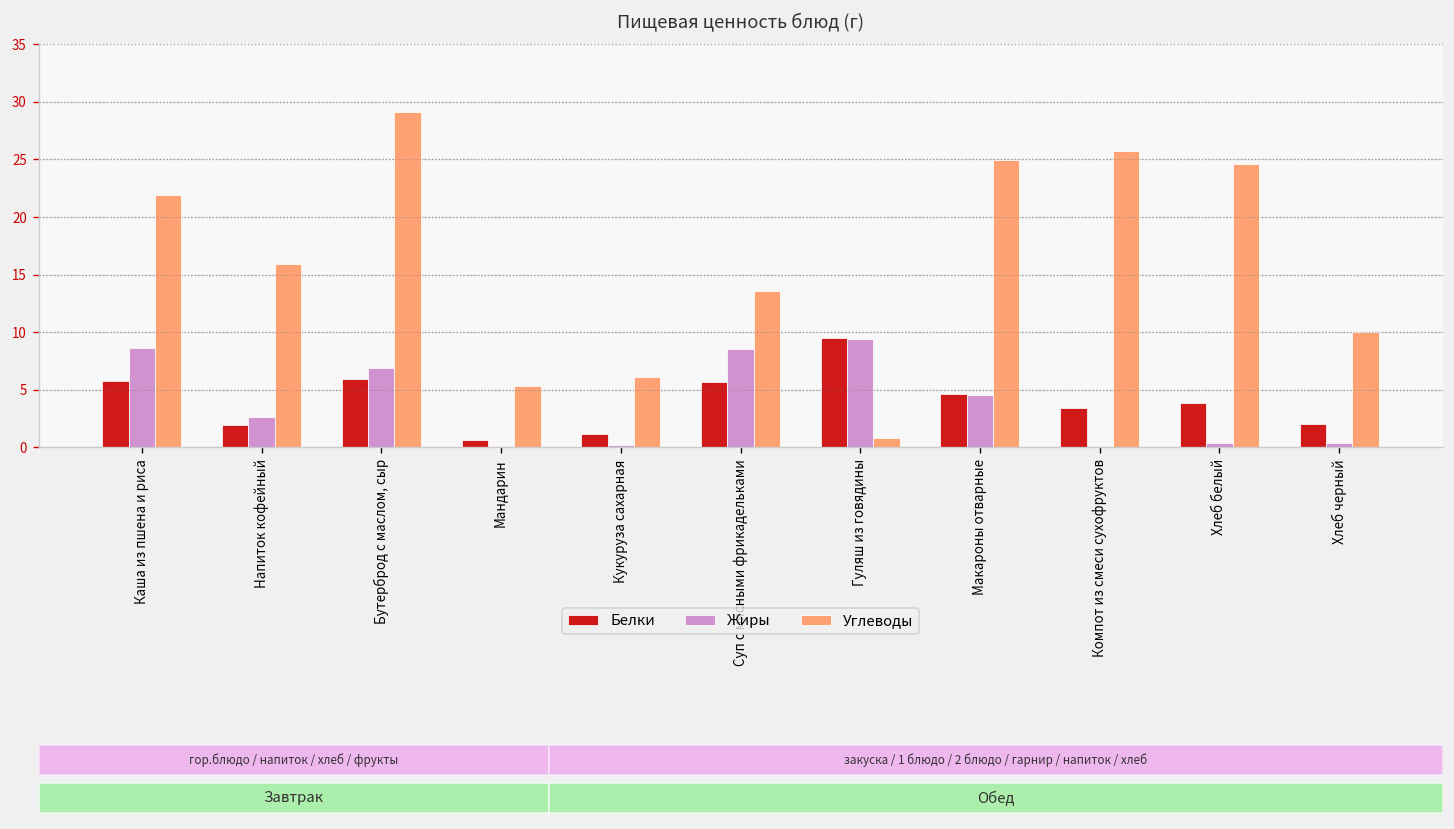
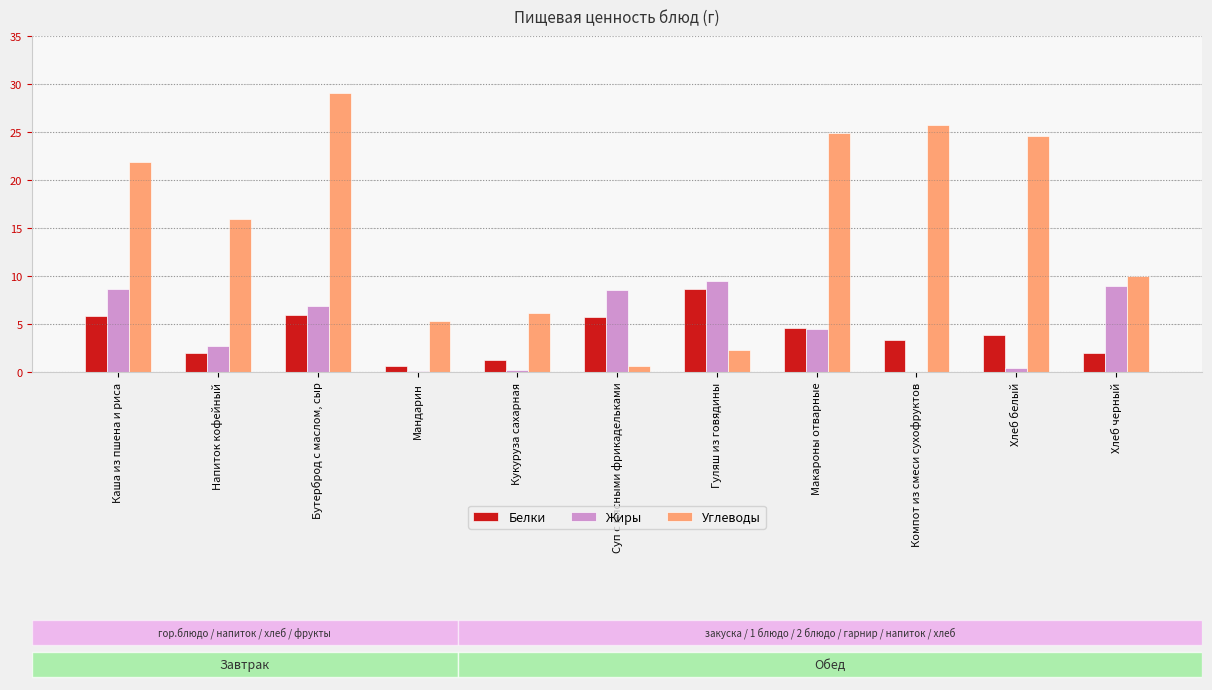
Пищевая ценность блюд (г), Углеводы, Суп с мясными фрикадельками: 14 -> 1
Пищевая ценность блюд (г), Белки, Гуляш из говядины: 10 -> 9
Пищевая ценность блюд (г), Углеводы, Гуляш из говядины: 1 -> 2
Пищевая ценность блюд (г), Жиры, Хлеб черный: 0 -> 9
